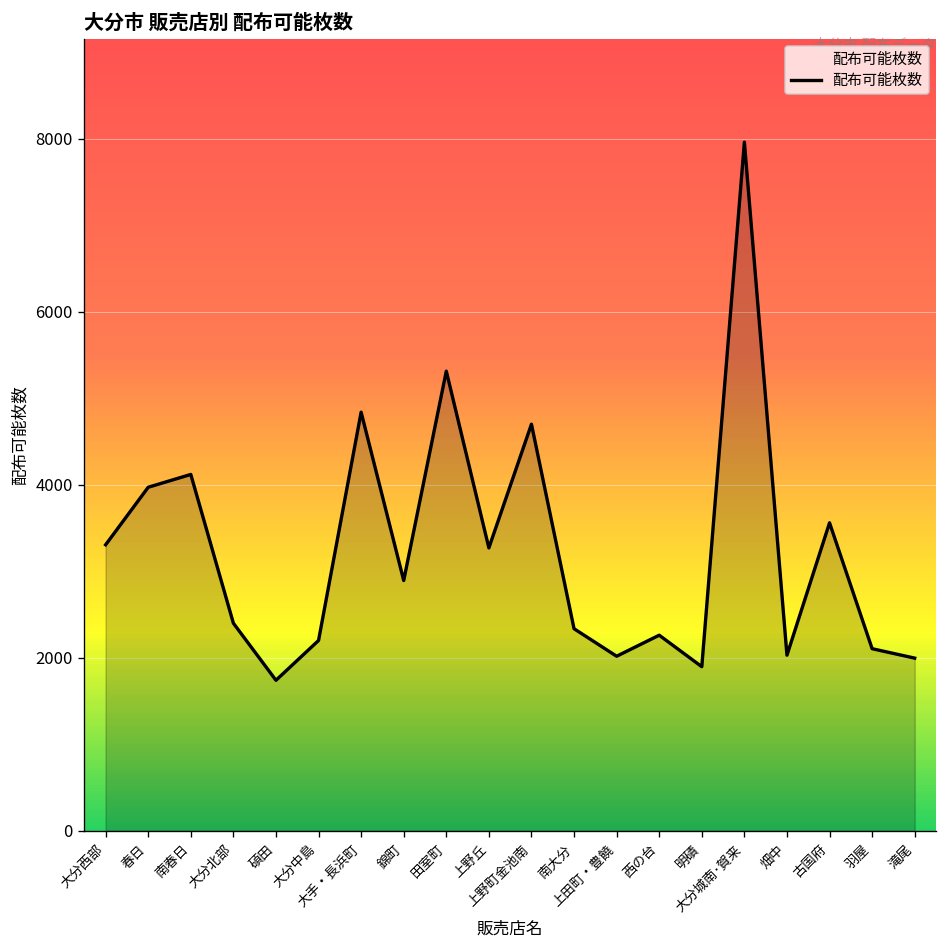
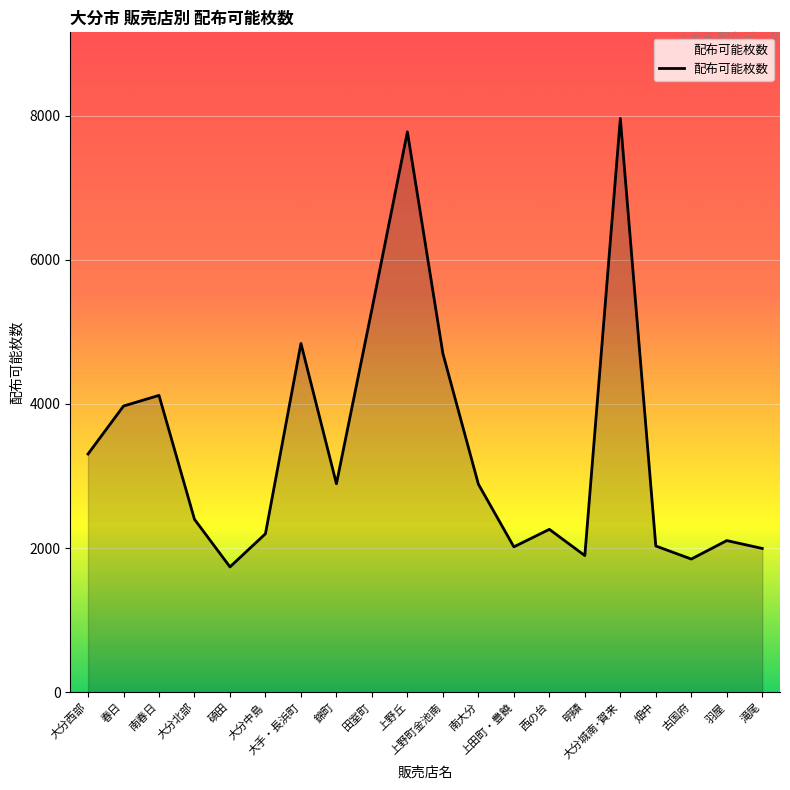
上野丘: 3300 -> 7800
南大分: 2300 -> 2900
古国府: 3600 -> 1800
